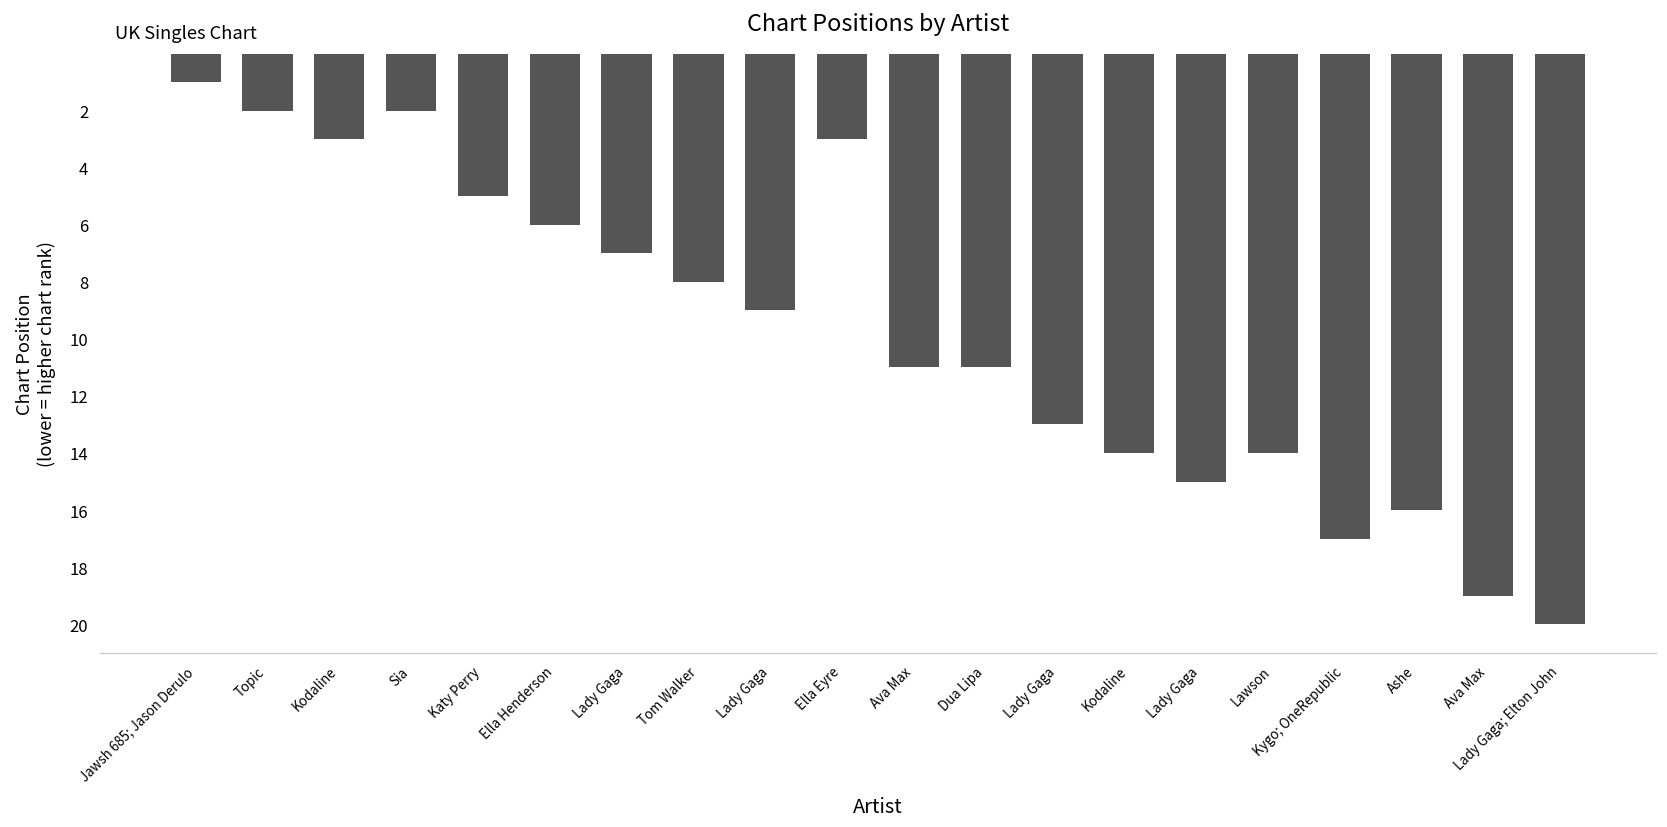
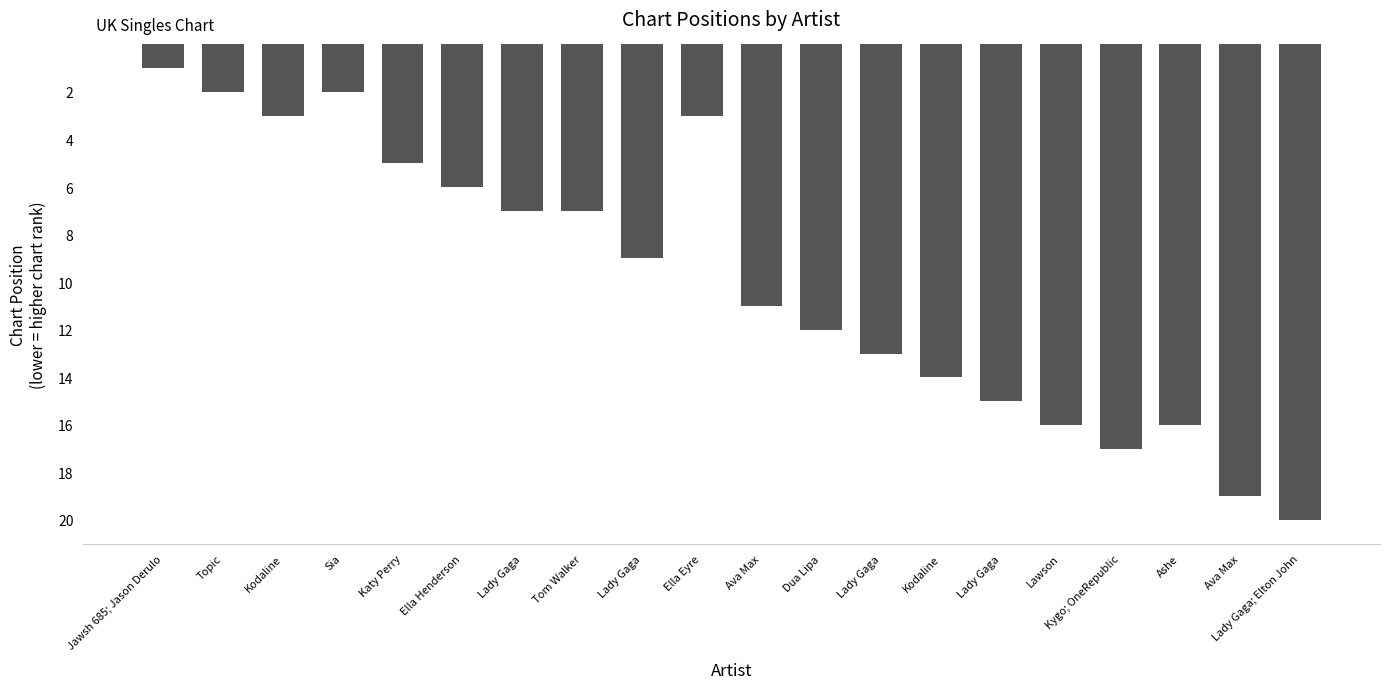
Tom Walker: 8 -> 7
Dua Lipa: 11 -> 12
Lawson: 14 -> 16
